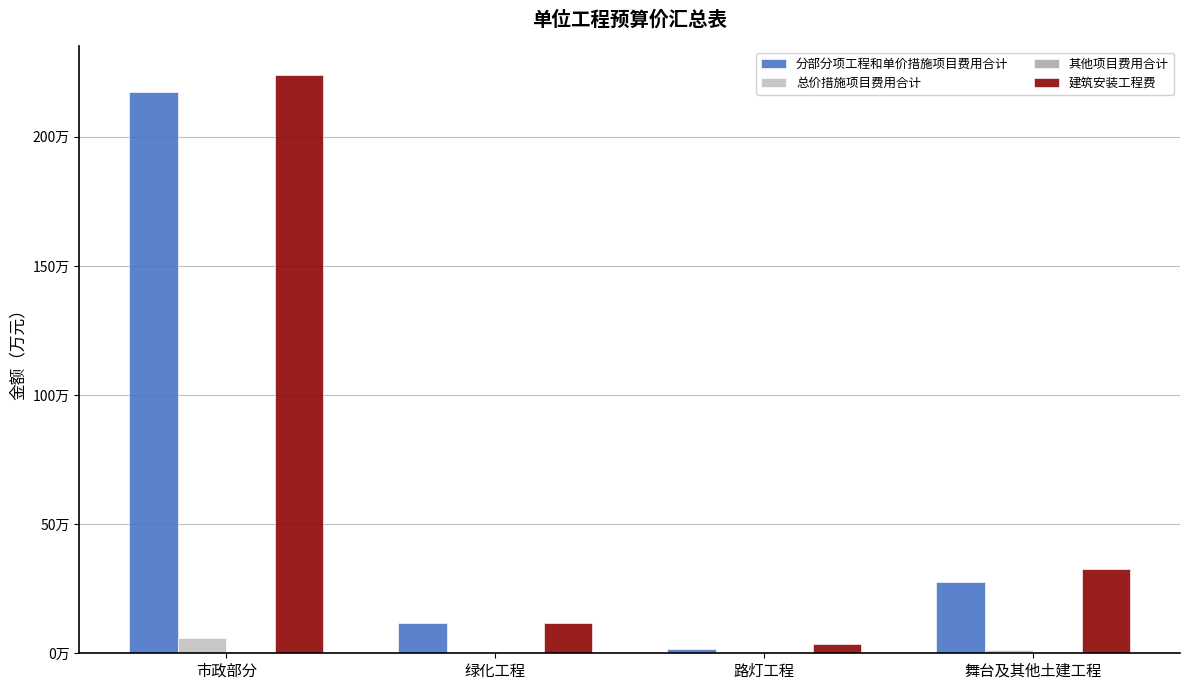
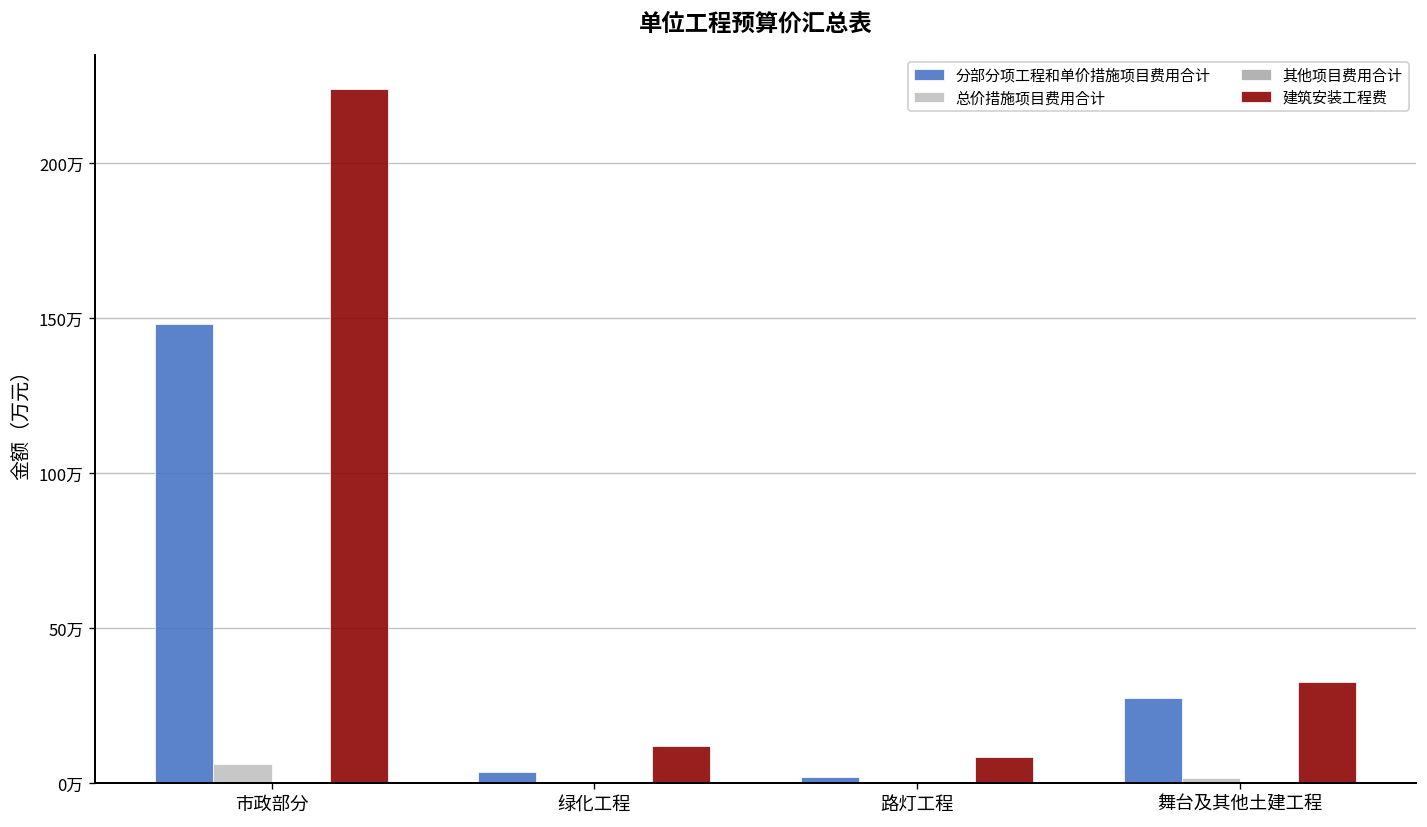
分部分项工程和单价措施项目费用合计, 市政部分: 217万 -> 148万
分部分项工程和单价措施项目费用合计, 绿化工程: 12万 -> 3万
建筑安装工程费, 路灯工程: 4万 -> 8万
